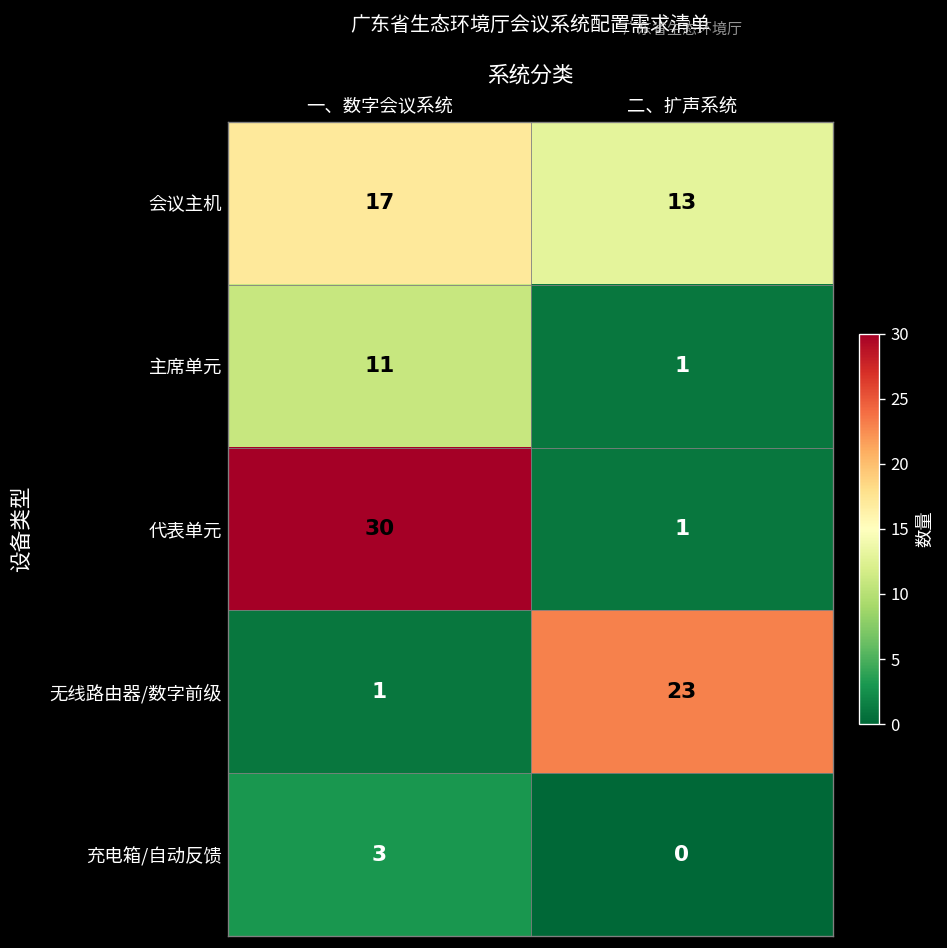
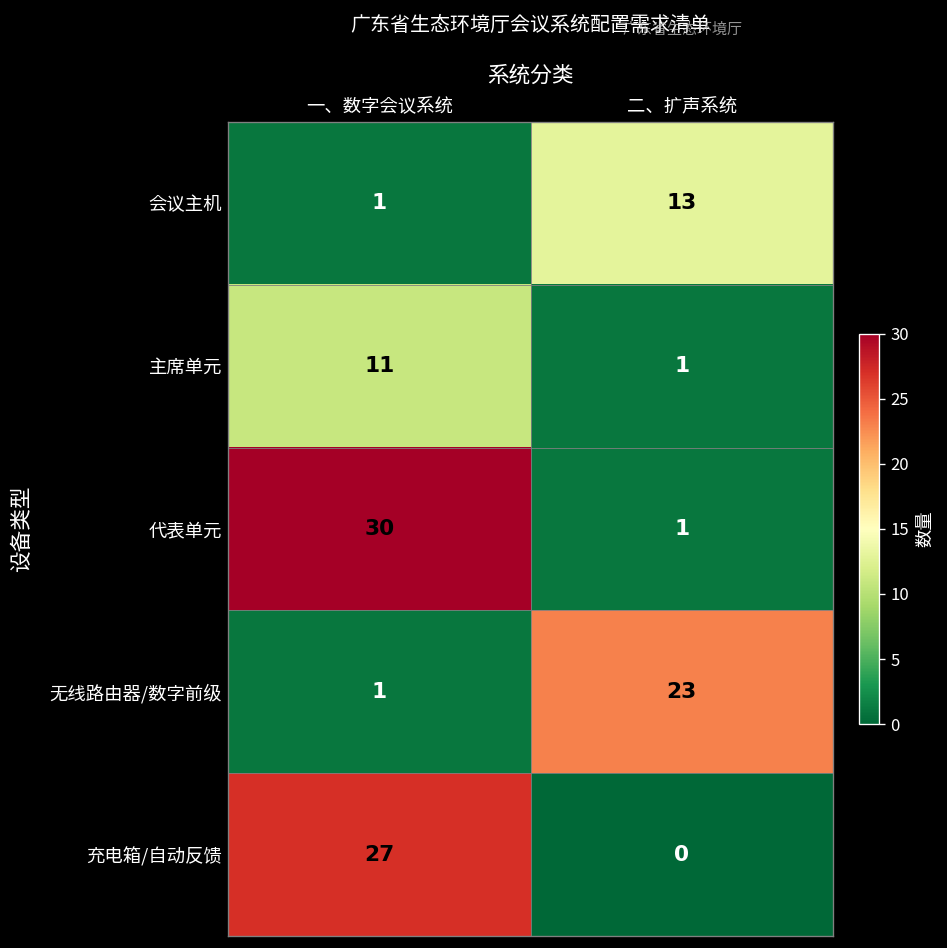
会议主机, 一、数字会议系统: 17 -> 1
充电箱/自动反馈, 一、数字会议系统: 3 -> 27
